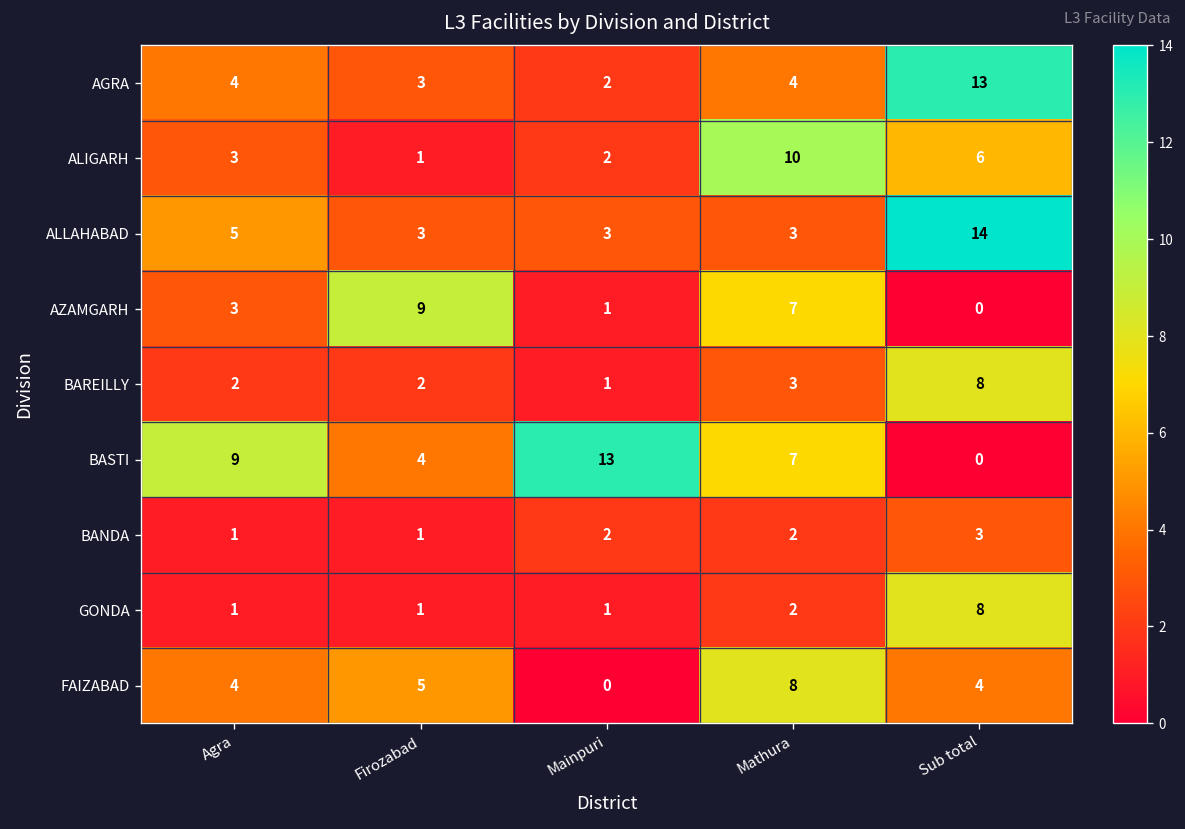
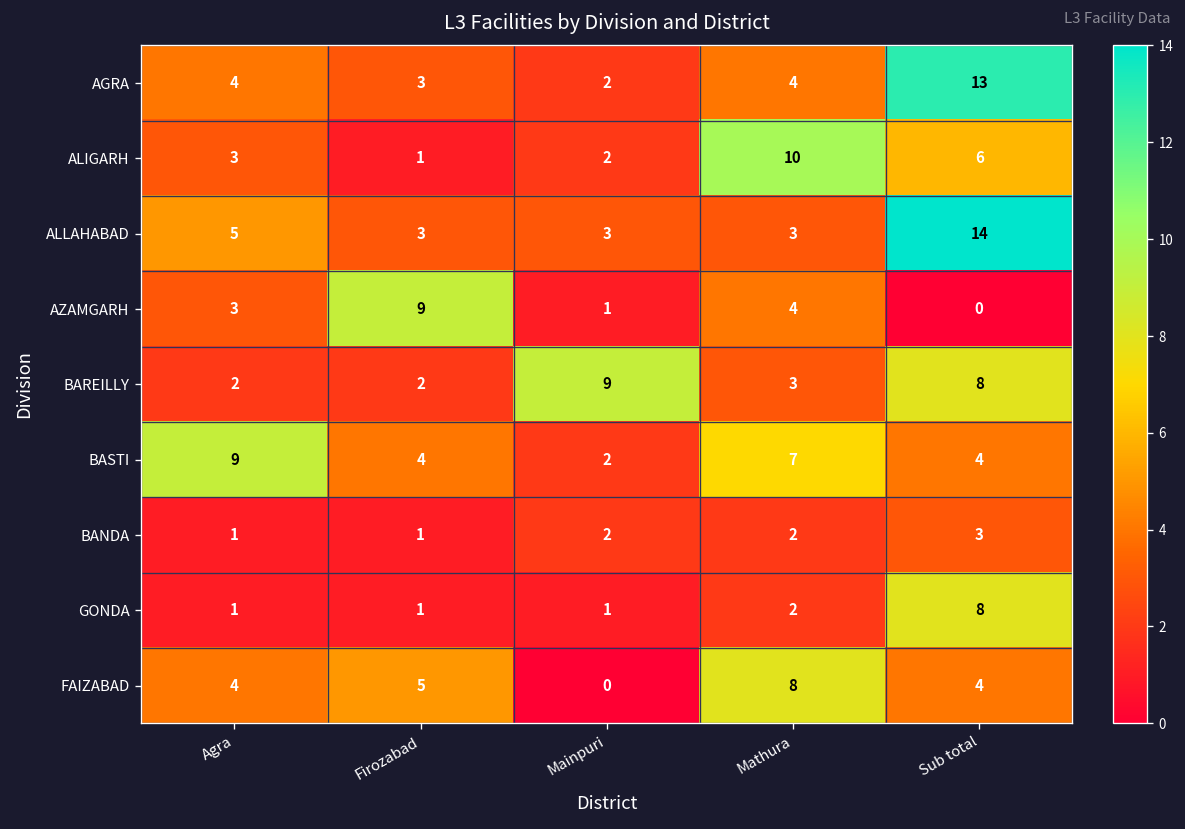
AZAMGARH, Mathura: 7 -> 4
BAREILLY, Mainpuri: 1 -> 9
BASTI, Mainpuri: 13 -> 2
BASTI, Sub total: 0 -> 4
